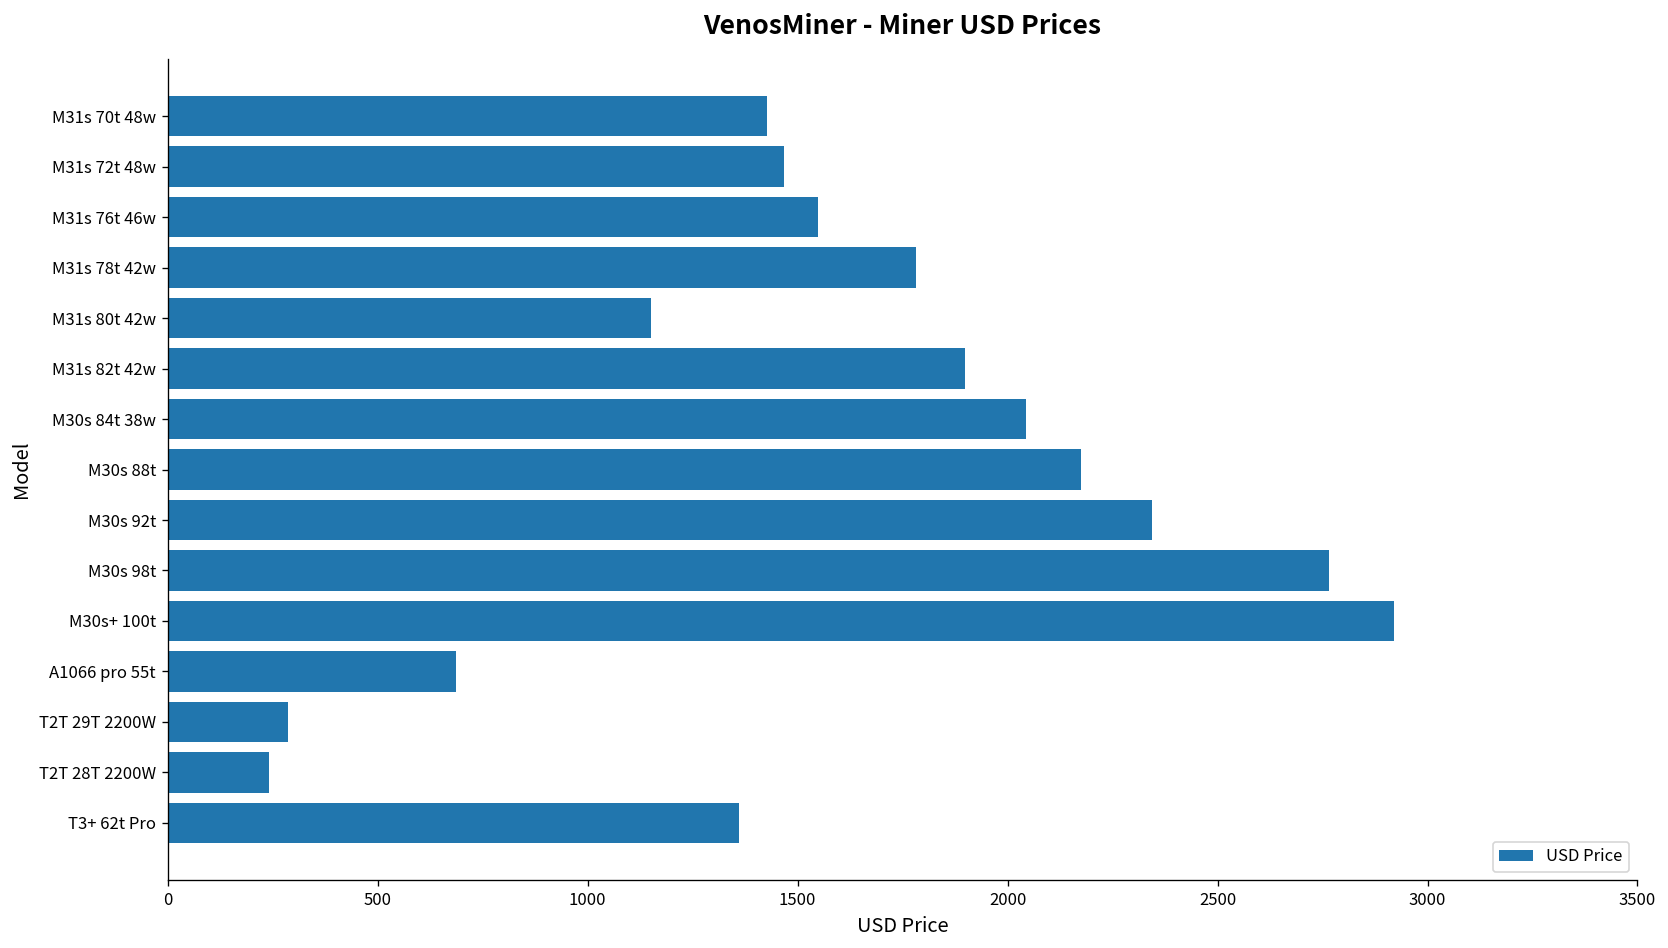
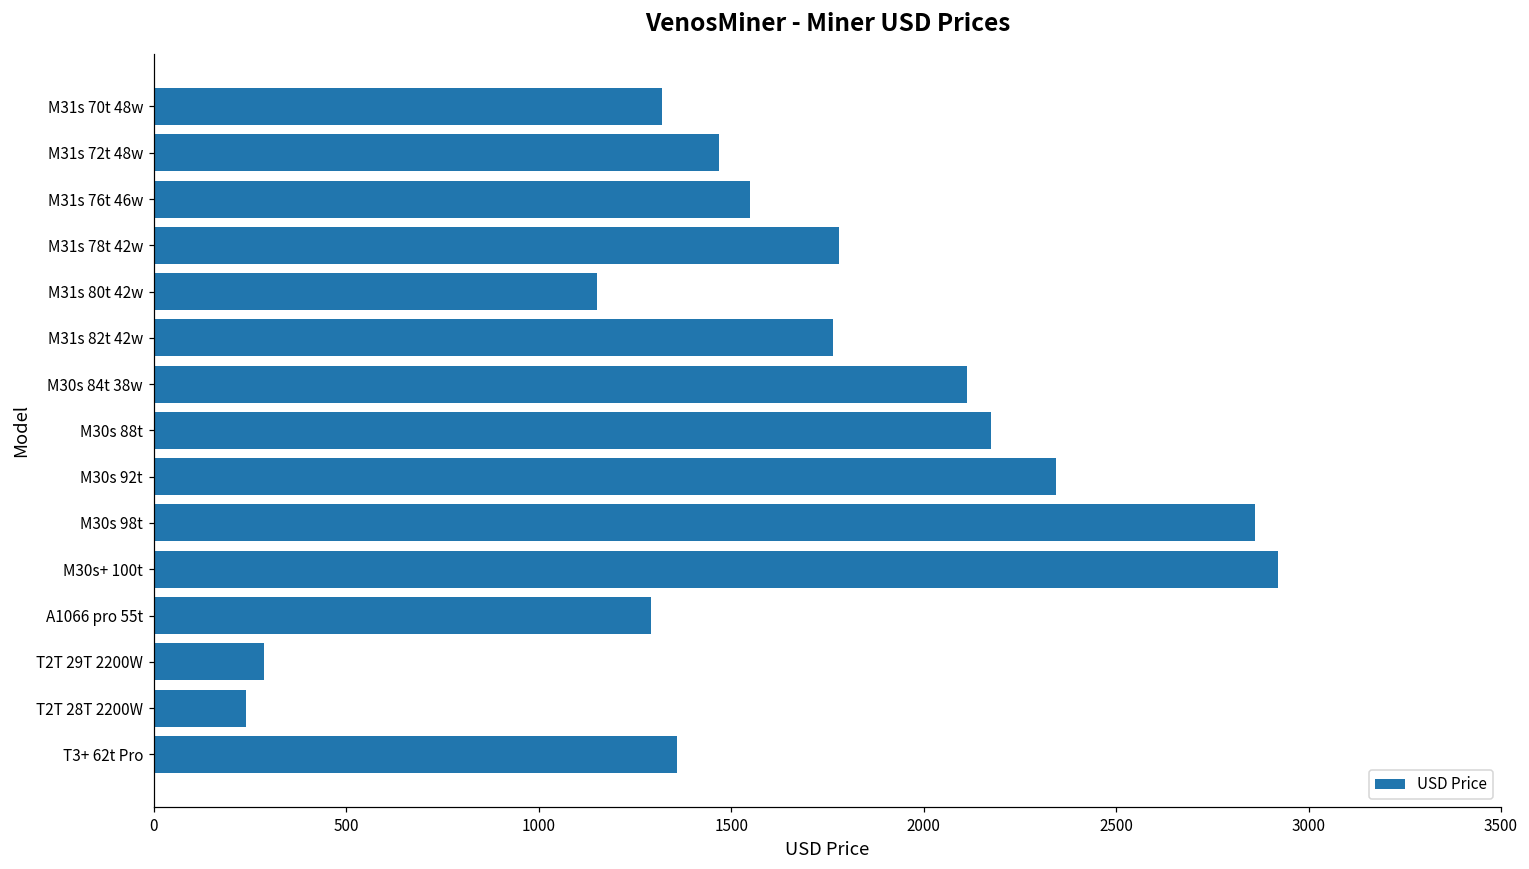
M31s 70t 48w: 1430 -> 1320
M31s 82t 42w: 1900 -> 1770
M30s 84t 38w: 2040 -> 2110
M30s 98t: 2770 -> 2860
A1066 pro 55t: 690 -> 1290
